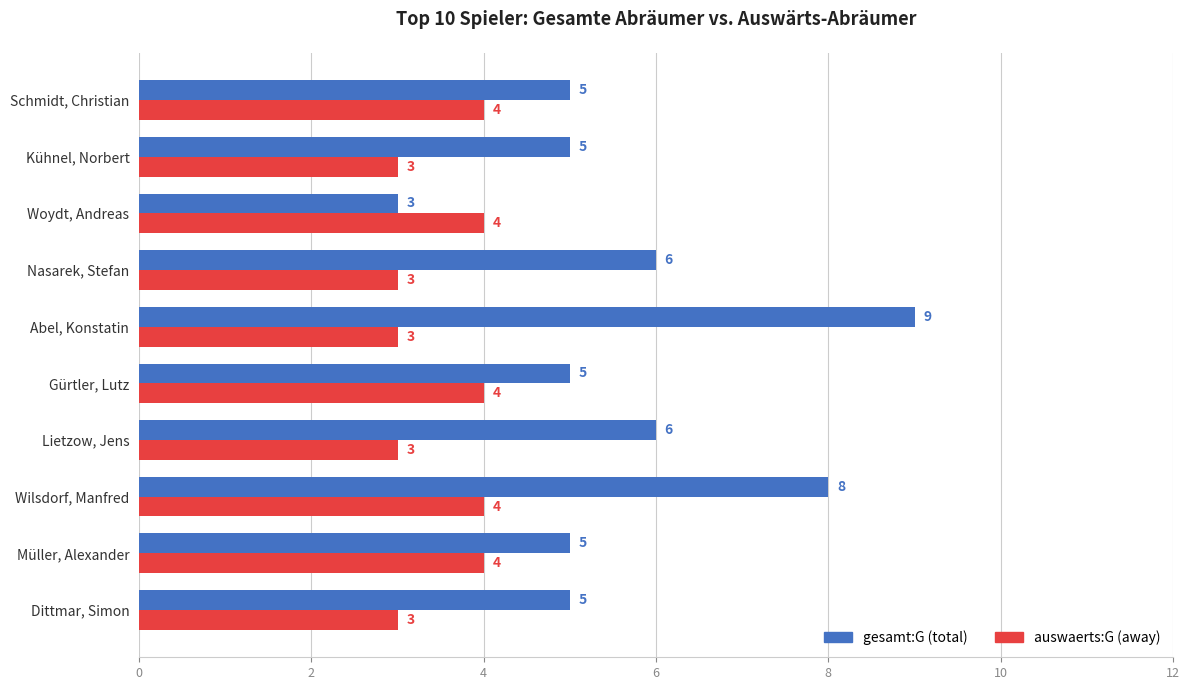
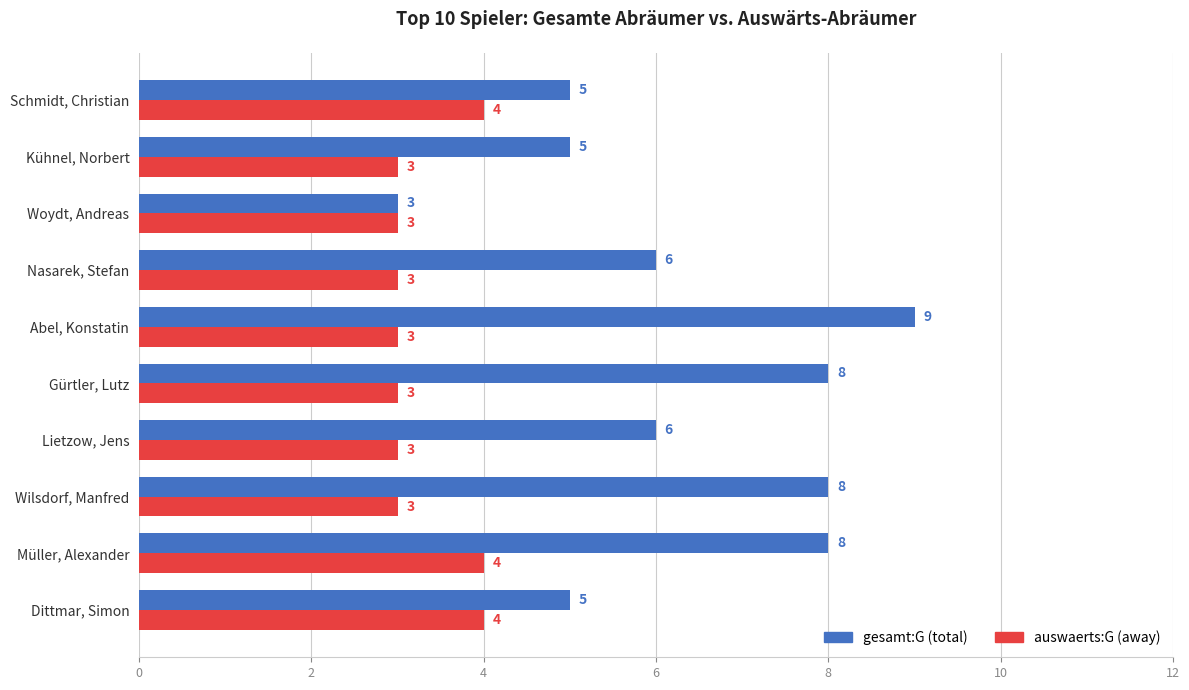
auswaerts:G (away), Woydt, Andreas: 4 -> 3
gesamt:G (total), Gürtler, Lutz: 5 -> 8
auswaerts:G (away), Gürtler, Lutz: 4 -> 3
auswaerts:G (away), Wilsdorf, Manfred: 4 -> 3
gesamt:G (total), Müller, Alexander: 5 -> 8
auswaerts:G (away), Dittmar, Simon: 3 -> 4
